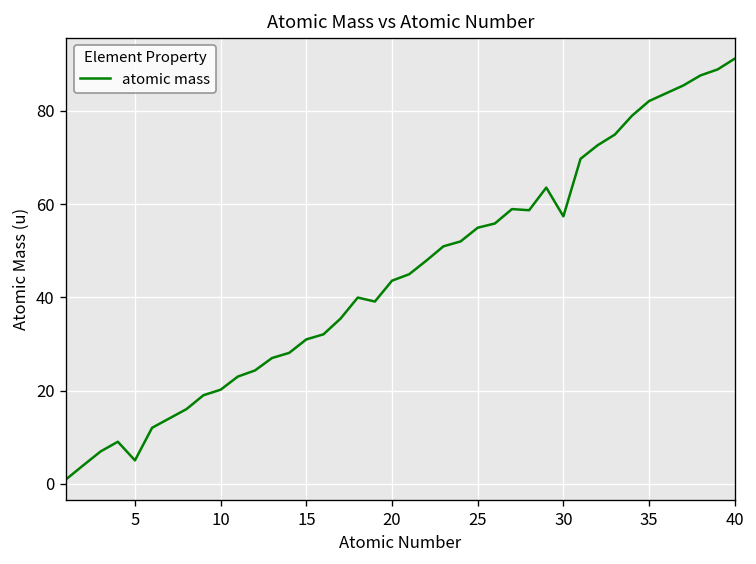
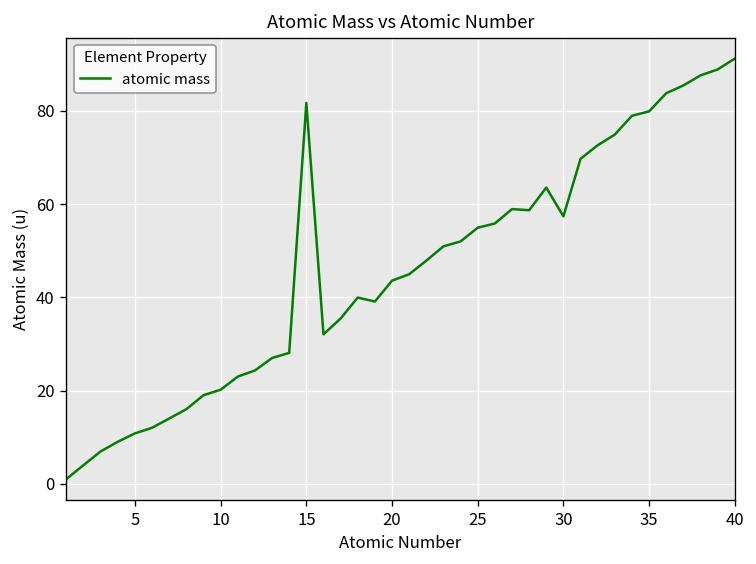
5: 5 -> 11
15: 31 -> 82
35: 82 -> 80
